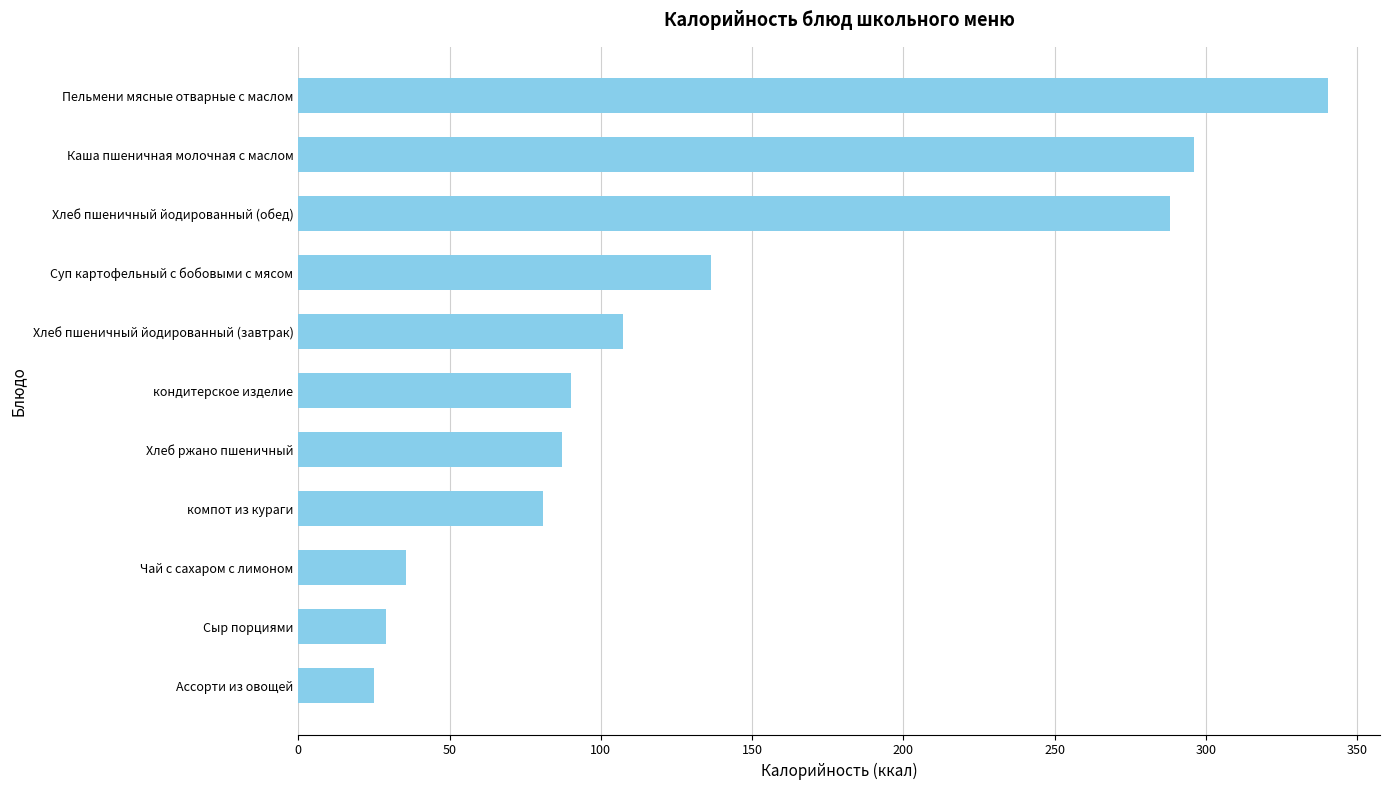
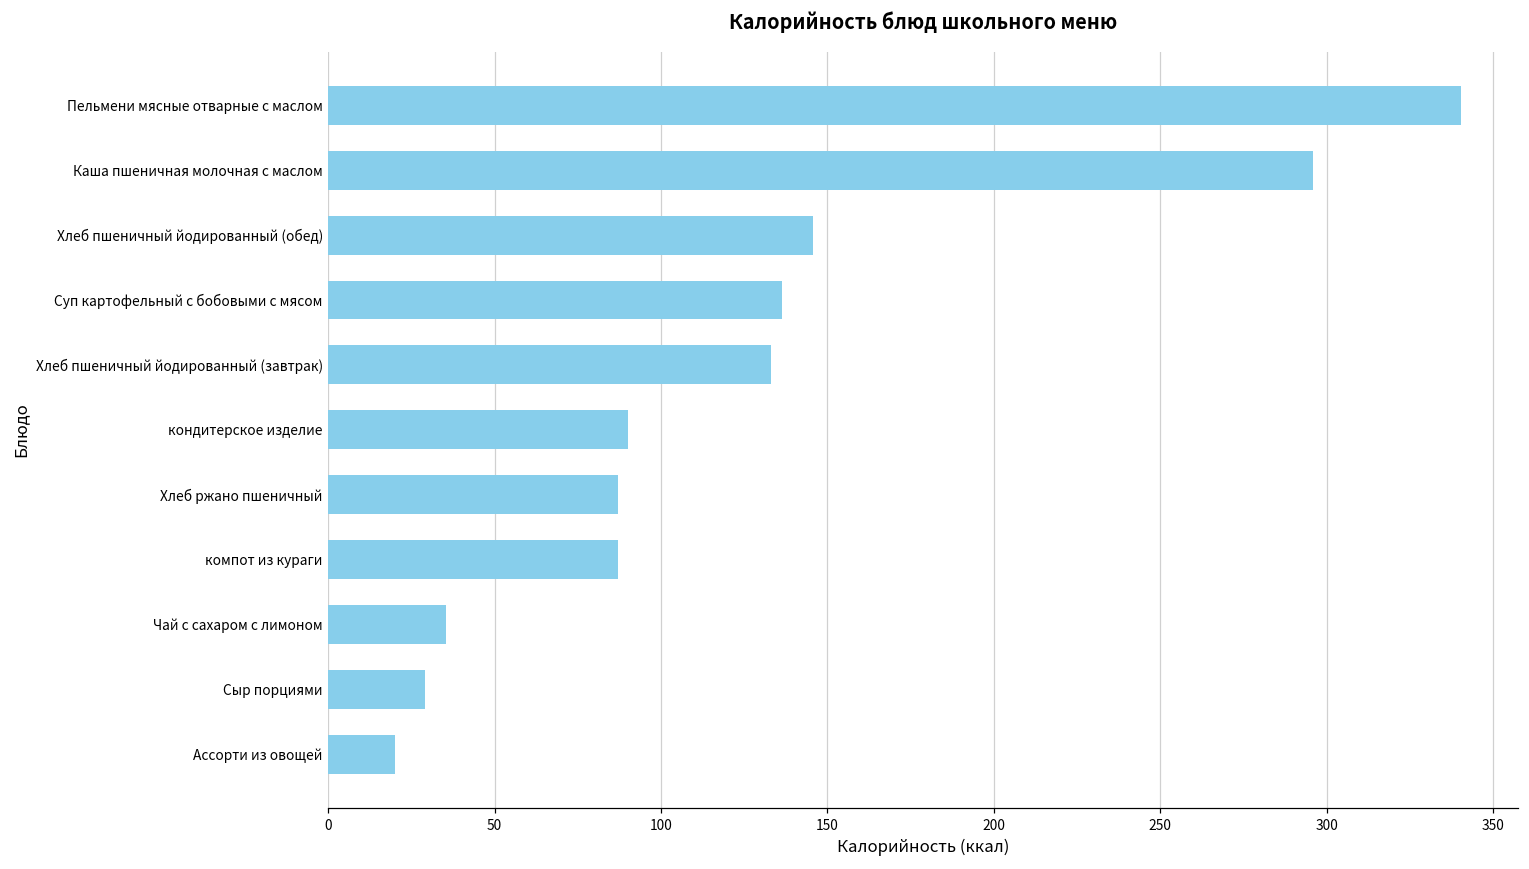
Хлеб пшеничный йодированный (обед): 288 -> 146
Хлеб пшеничный йодированный (завтрак): 107 -> 133
компот из кураги: 81 -> 87
Ассорти из овощей: 25 -> 20
